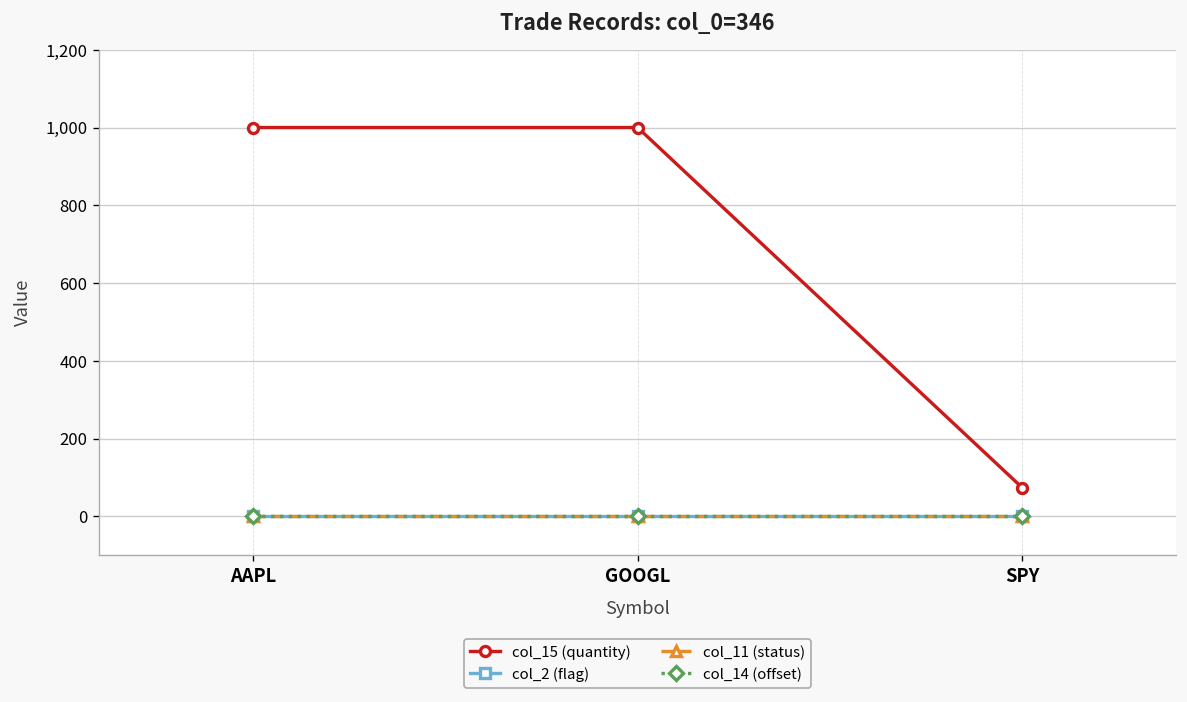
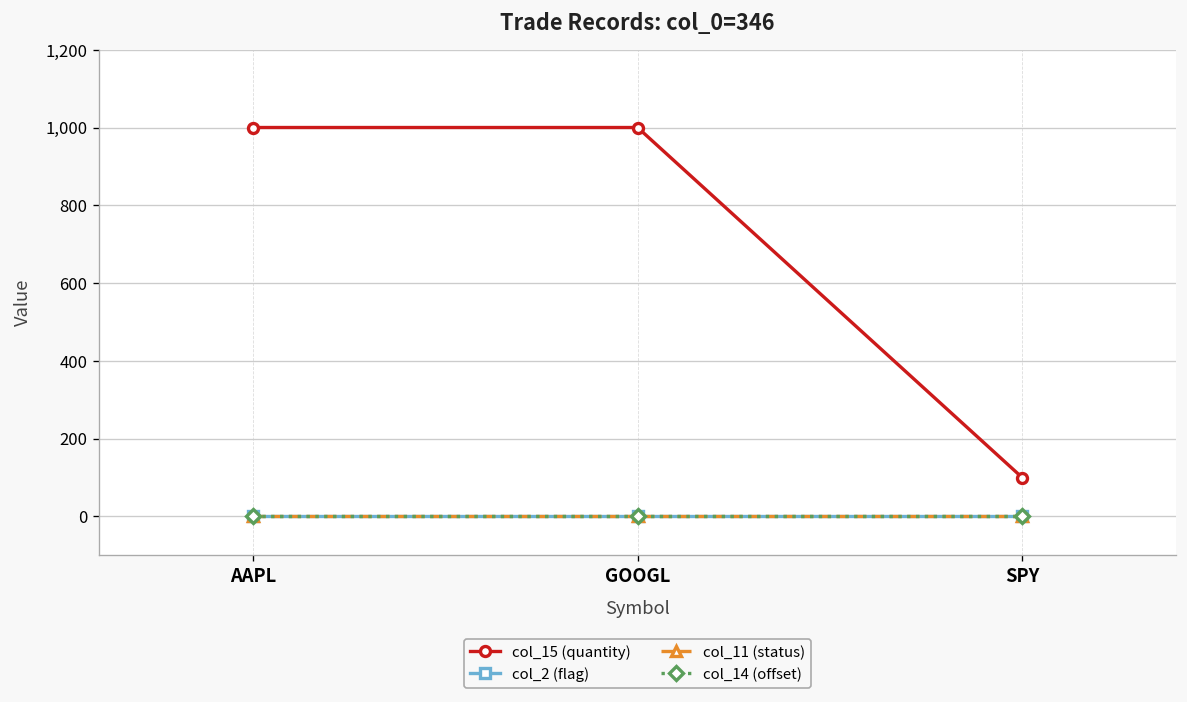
col_15 (quantity), SPY: 70 -> 100
